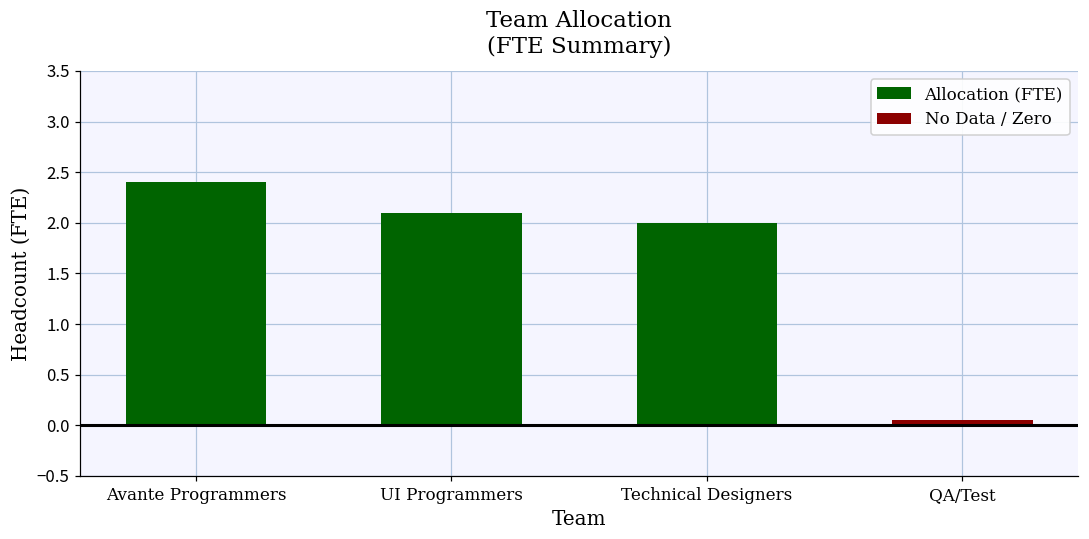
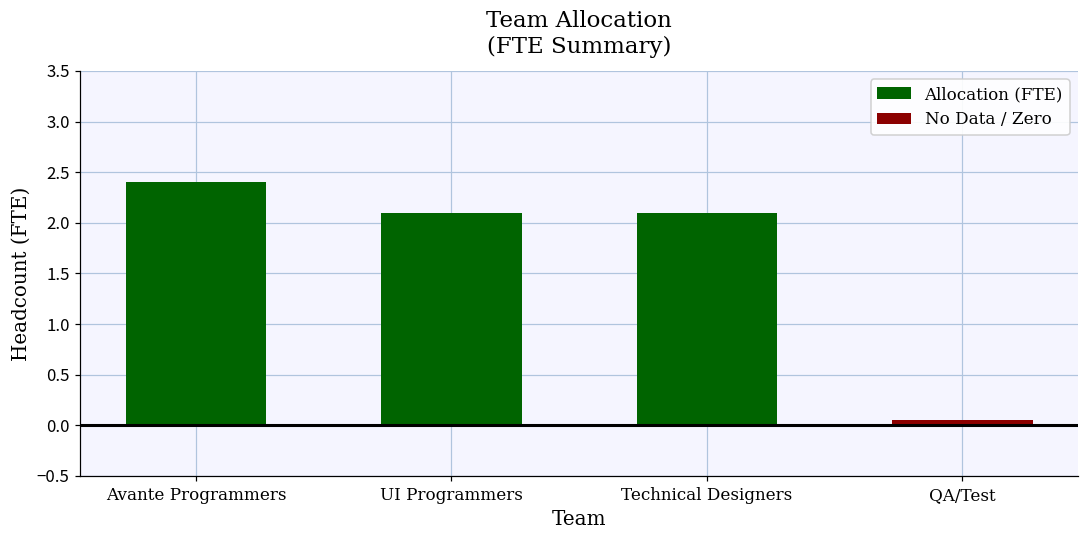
Allocation (FTE), Technical Designers: 2.0 -> 2.1
